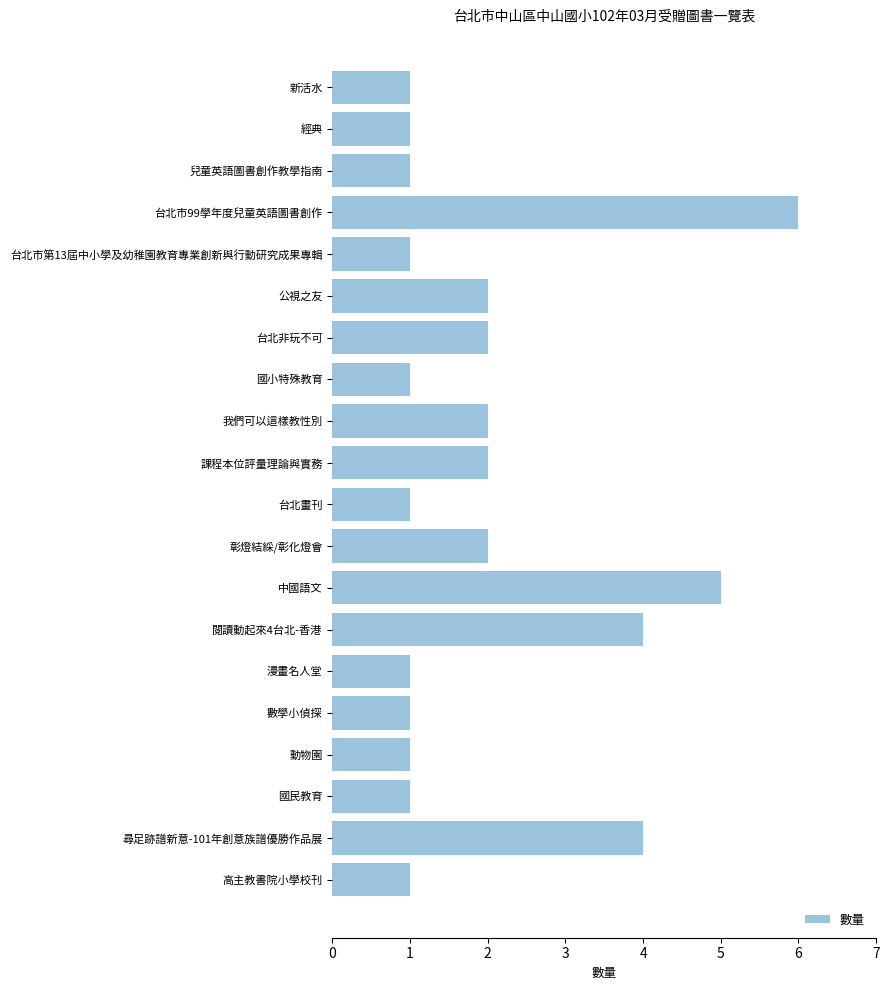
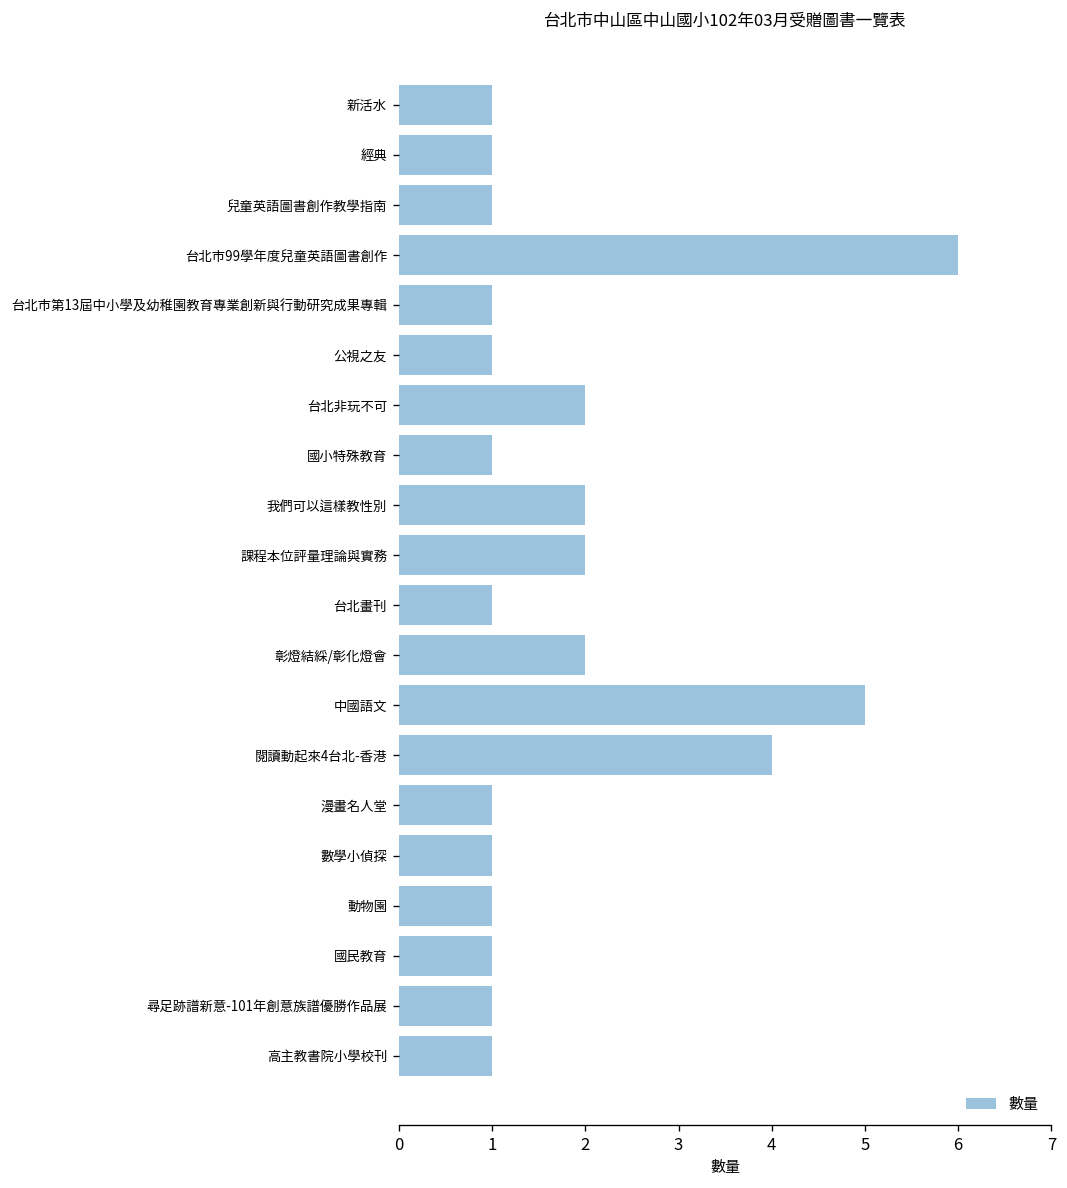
公視之友: 2 -> 1
尋足跡譜新意-101年創意族譜優勝作品展: 4 -> 1
